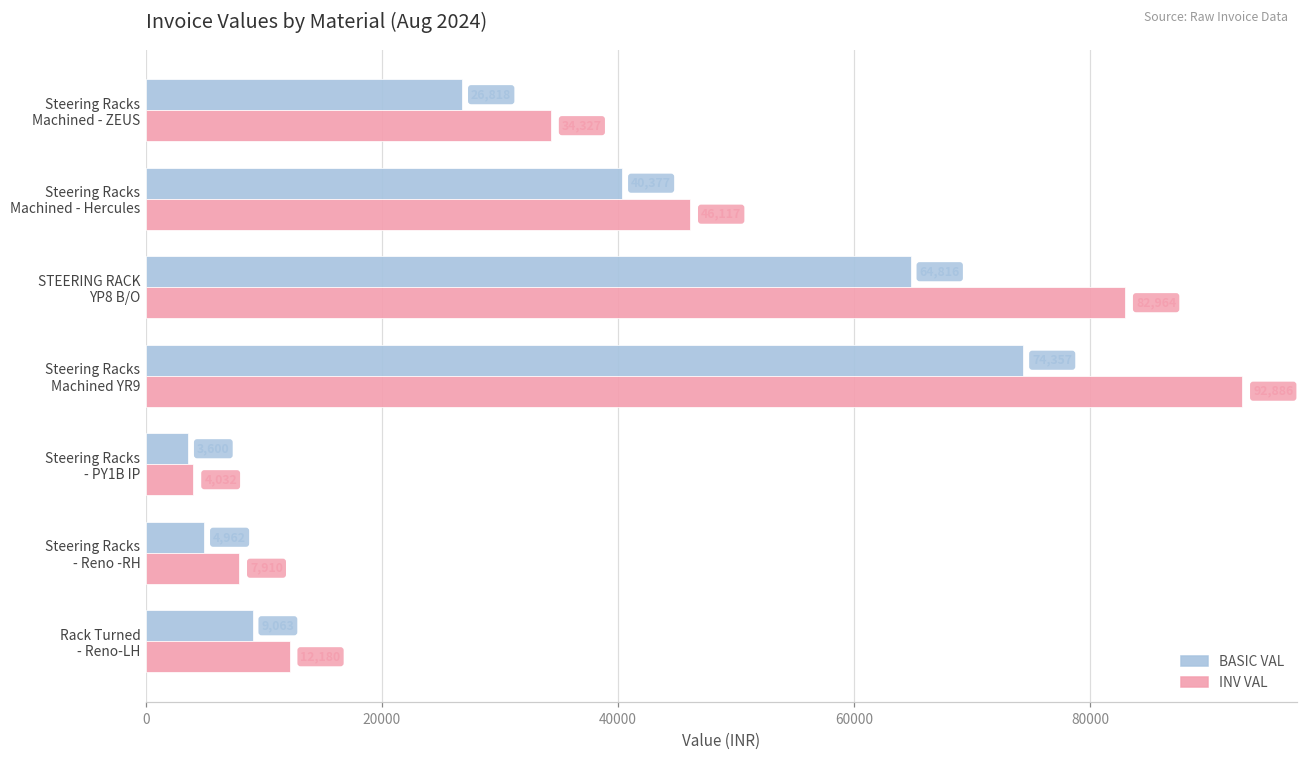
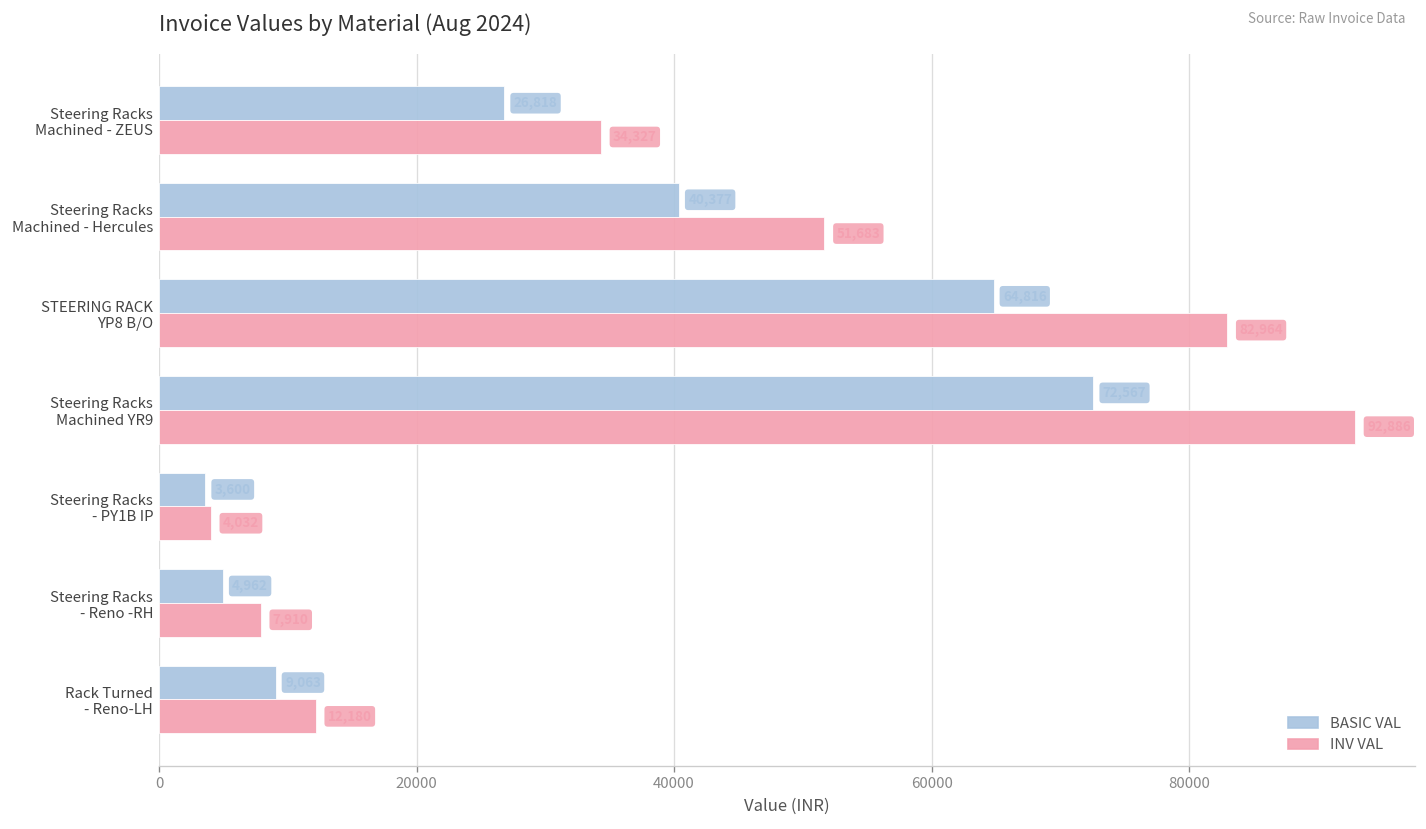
INV VAL, Steering Racks Machined - Hercules: 46100 -> 51700
BASIC VAL, Steering Racks Machined YR9: 74400 -> 72600
